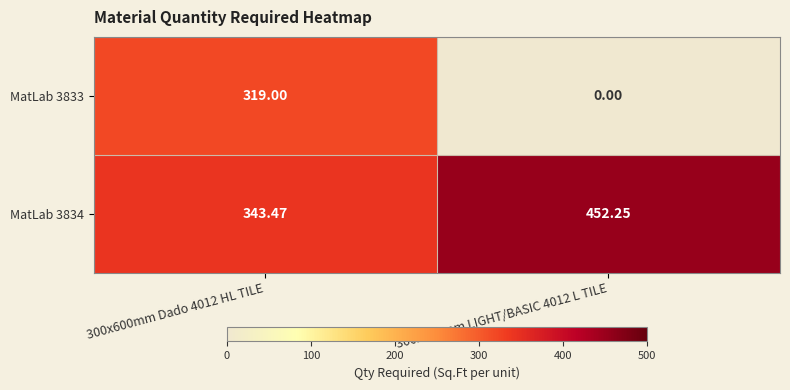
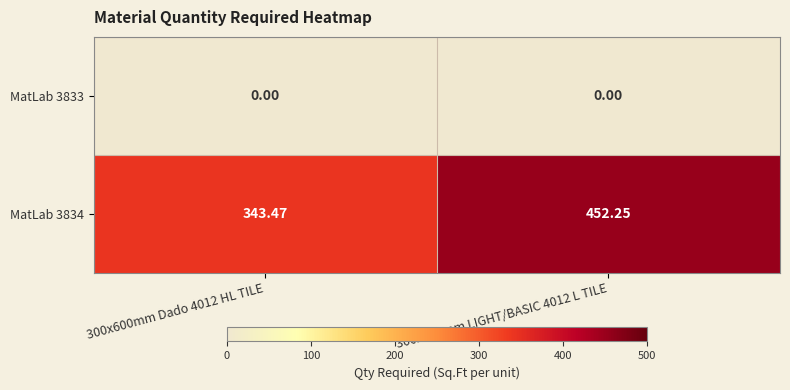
MatLab 3833, 300x600mm Dado 4012 HL TILE: 319.00 -> 0.00
